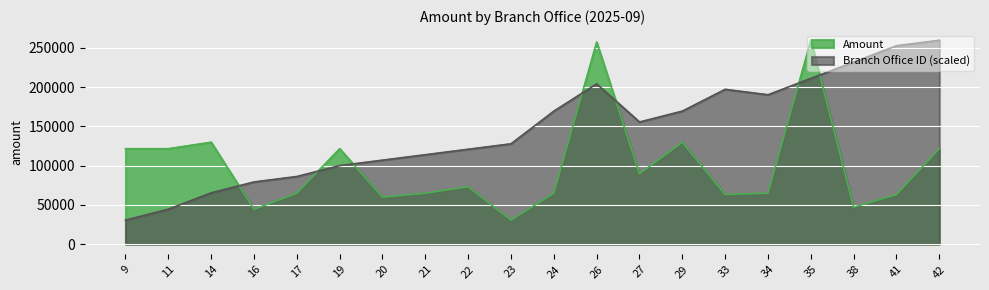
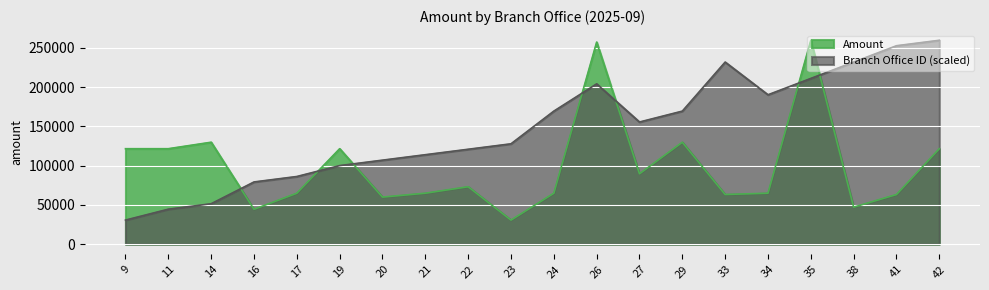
Branch Office ID (scaled), 14: 70000 -> 50000
Branch Office ID (scaled), 33: 200000 -> 230000
